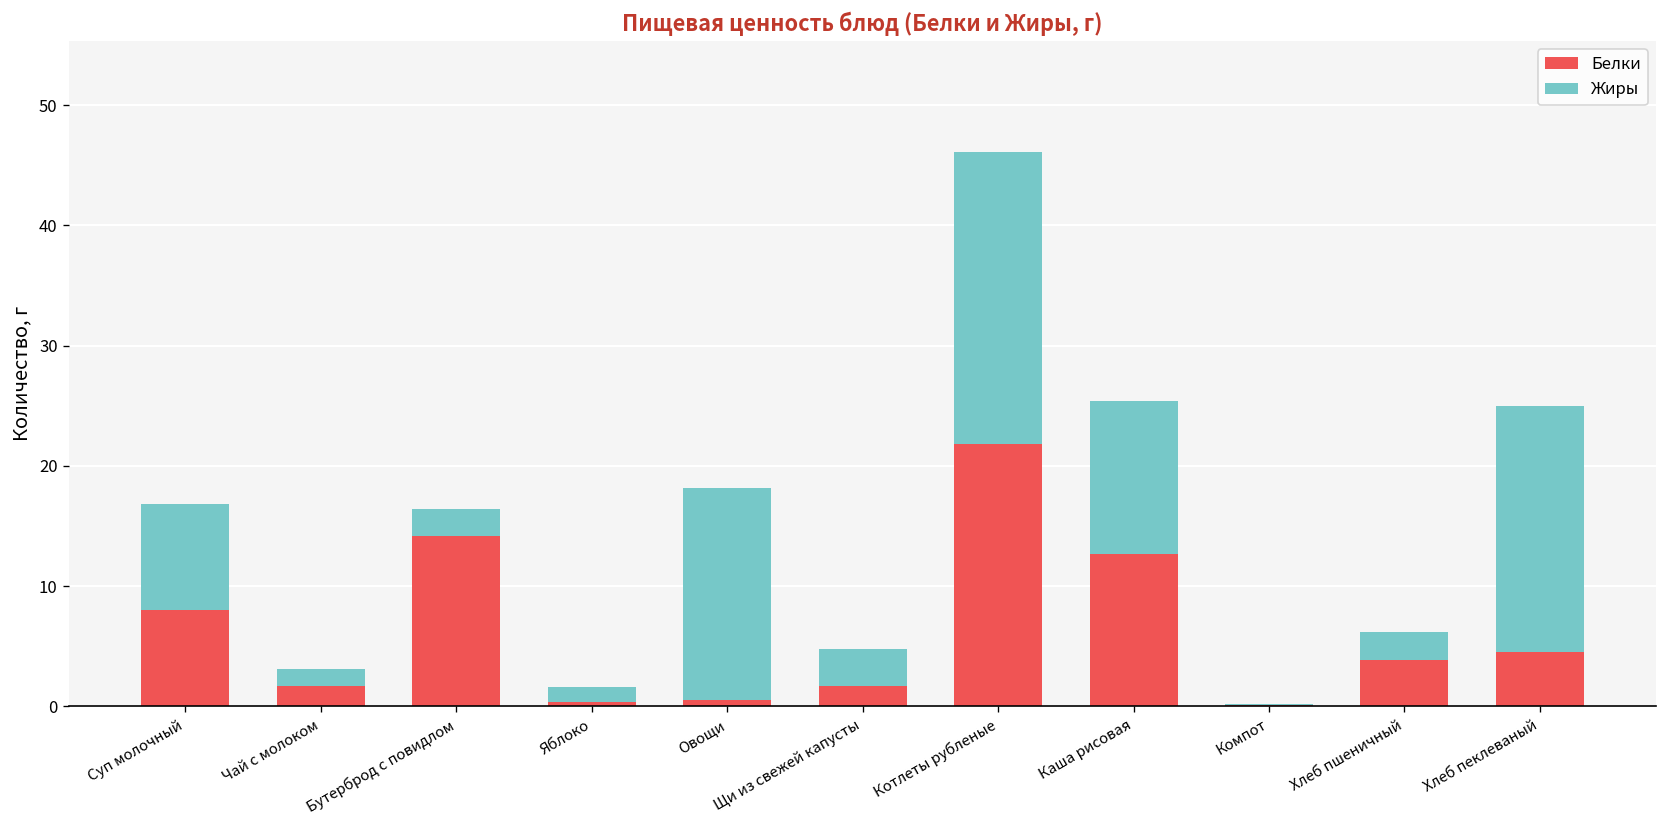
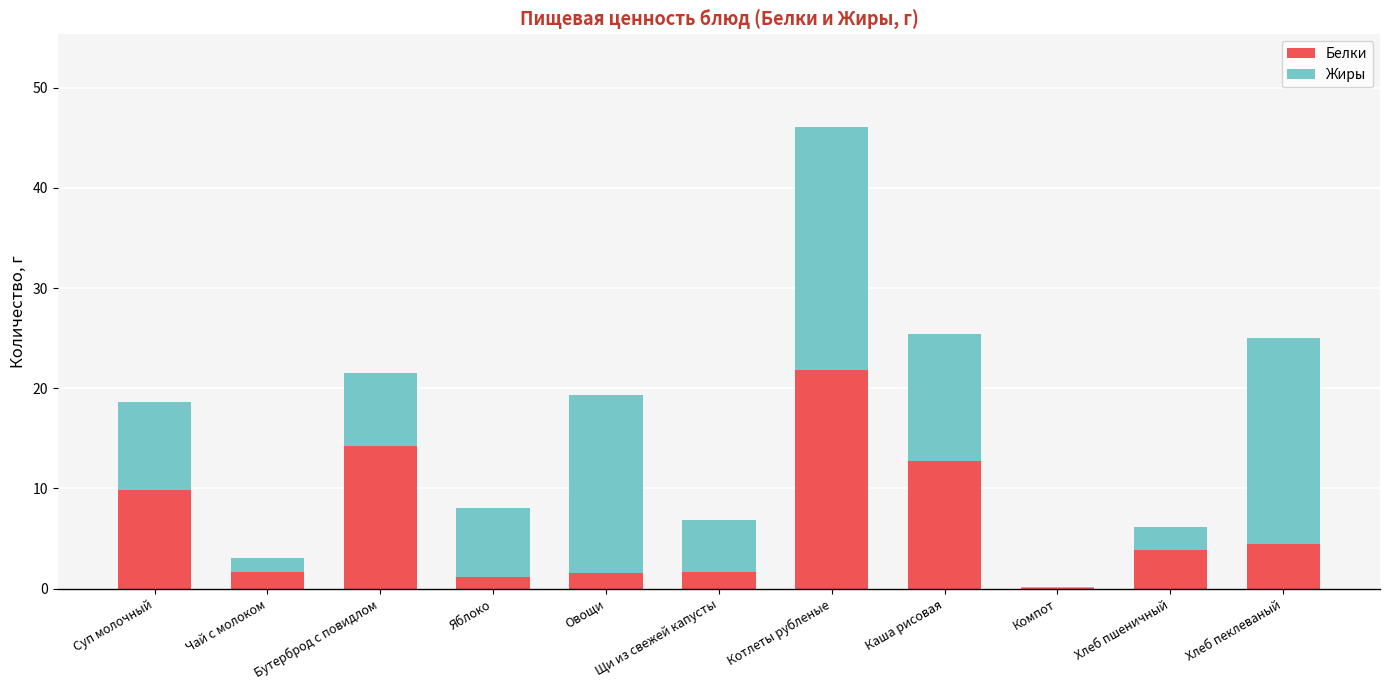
Белки, Суп молочный: 8.0 -> 9.8
Жиры, Бутерброд с повидлом: 2.2 -> 7.3
Белки, Яблоко: 0.4 -> 1.2
Жиры, Яблоко: 1.2 -> 6.9
Белки, Овощи: 0.5 -> 1.6
Жиры, Щи из свежей капусты: 3.1 -> 5.2
